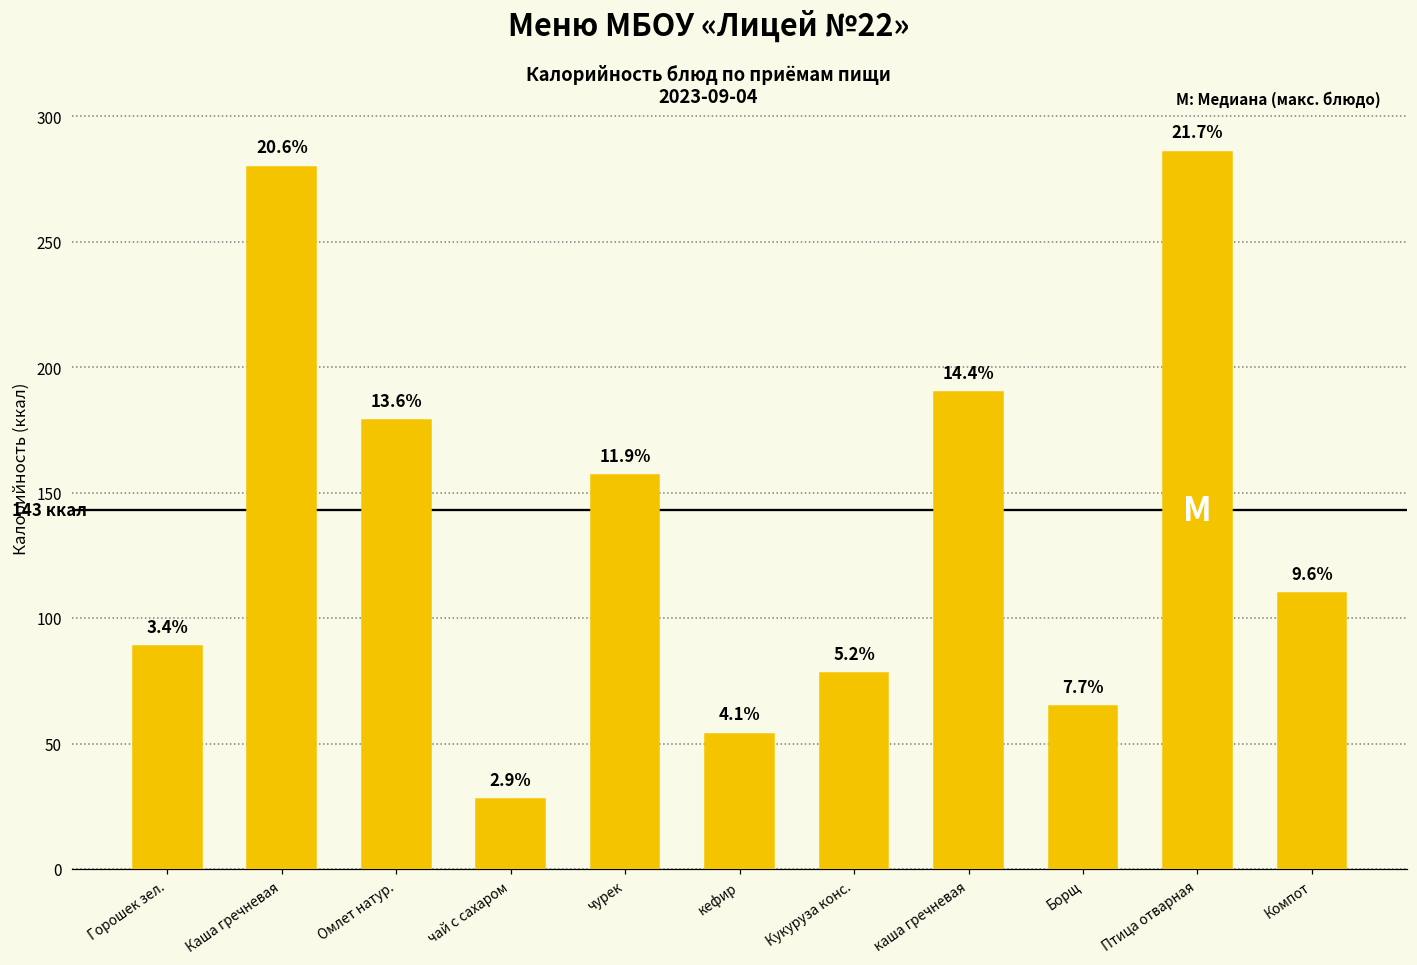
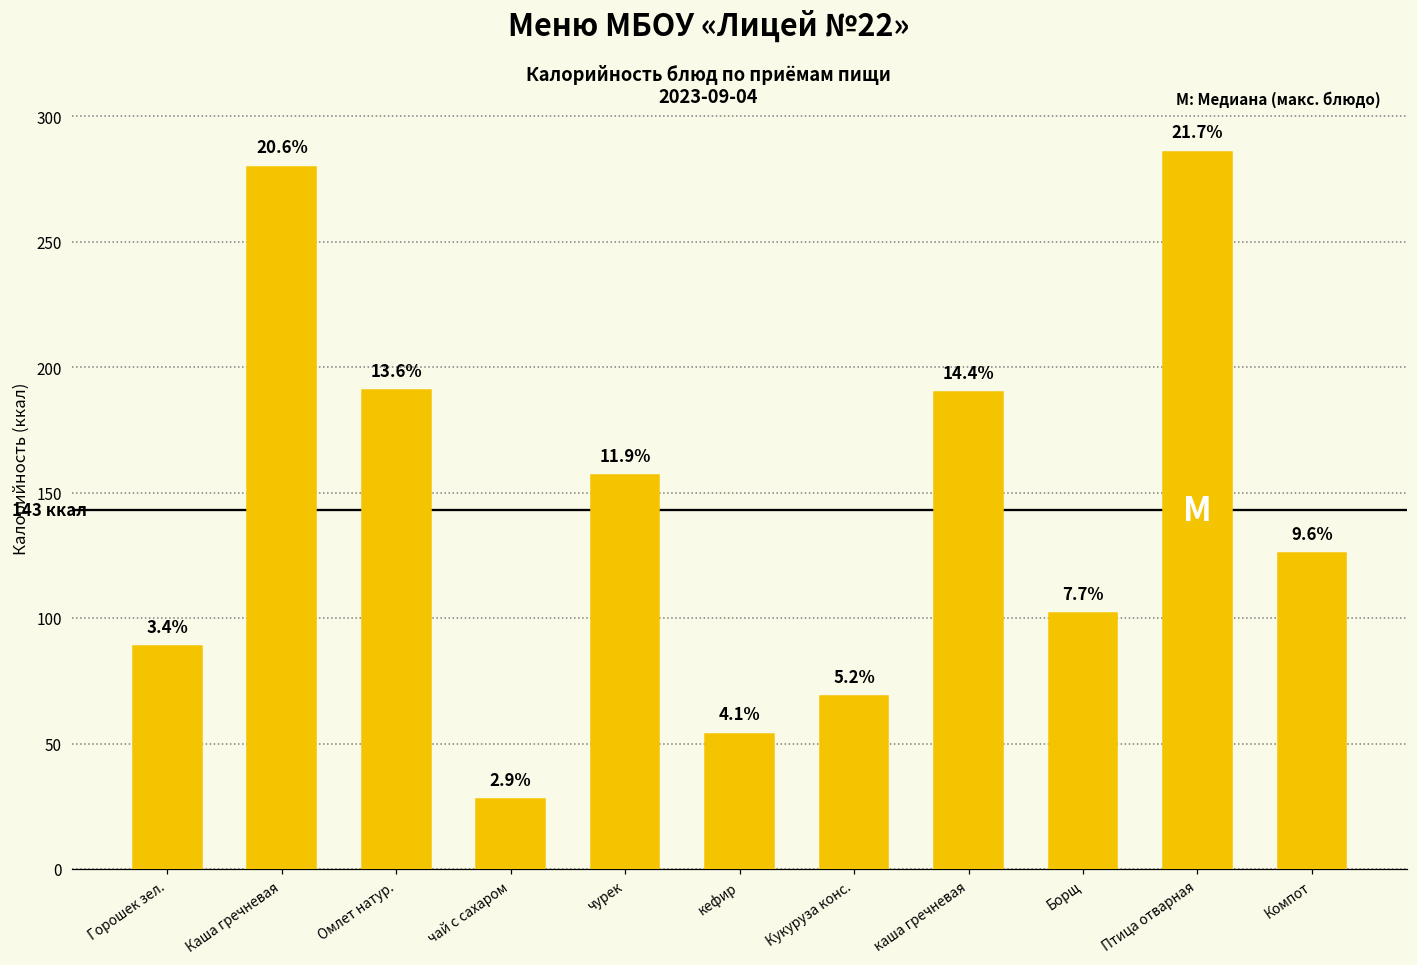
Омлет натур.: 179 -> 191
Кукуруза конс.: 78 -> 69
Борщ: 65 -> 102
Компот: 110 -> 126
